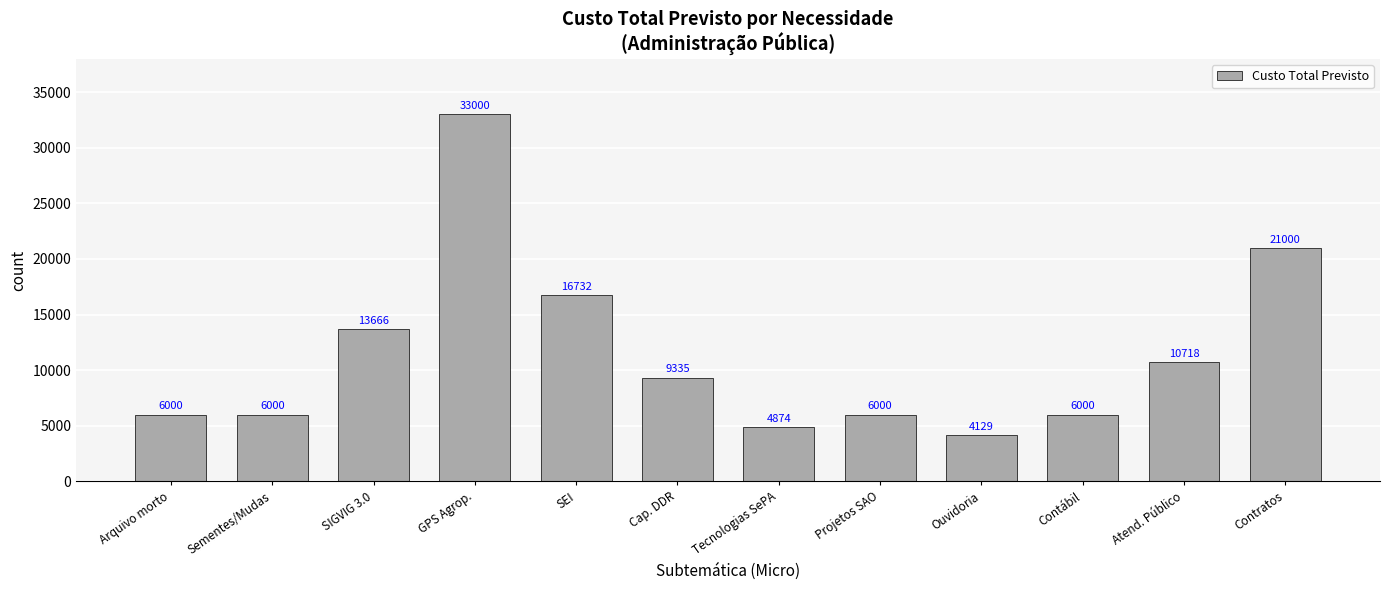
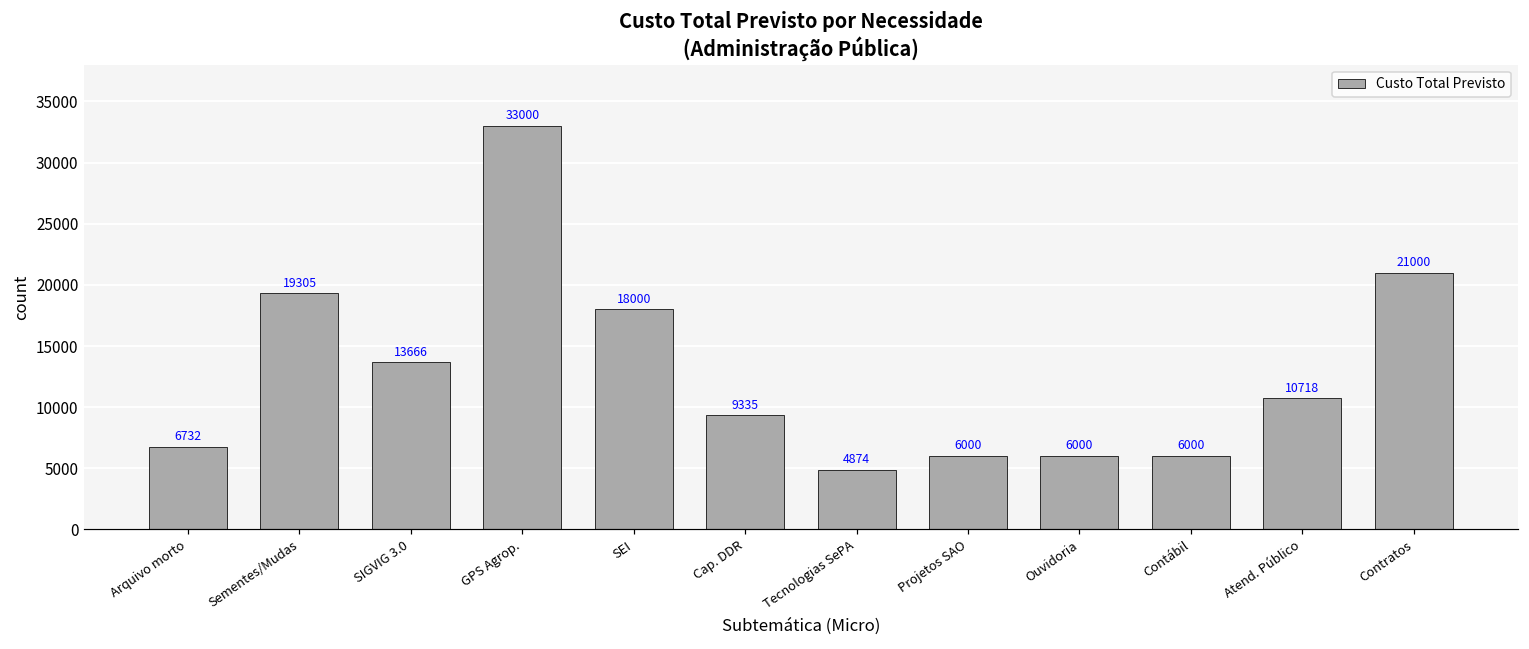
Arquivo morto: 6000 -> 6732
Sementes/Mudas: 6000 -> 19305
SEI: 16732 -> 18000
Ouvidoria: 4129 -> 6000
